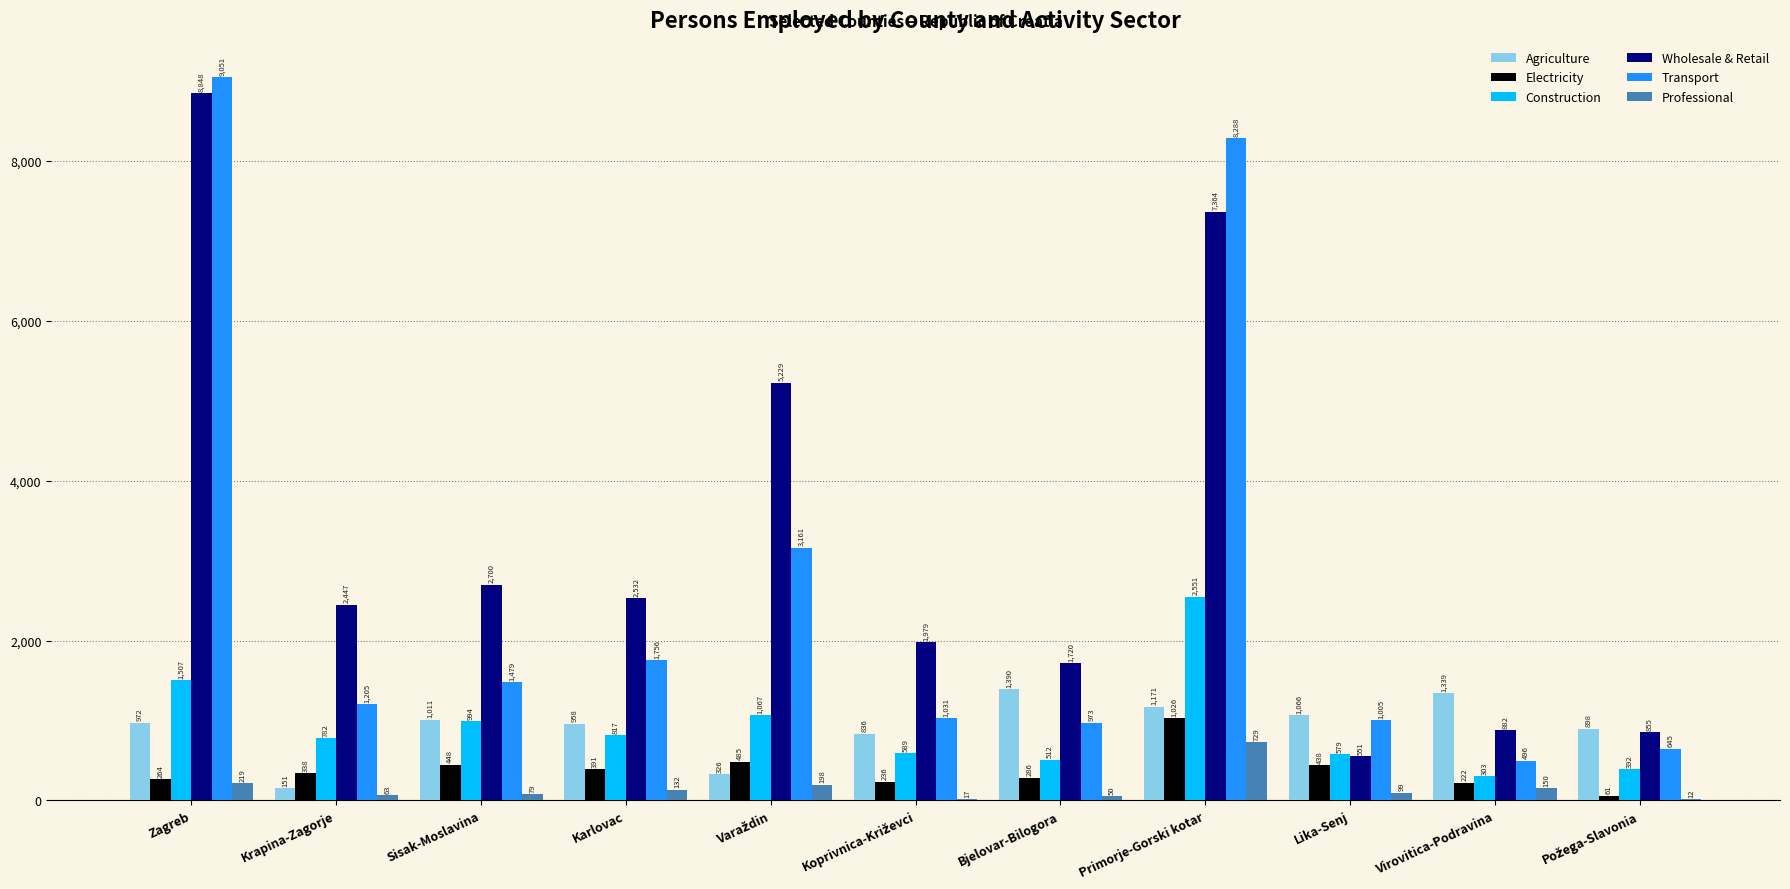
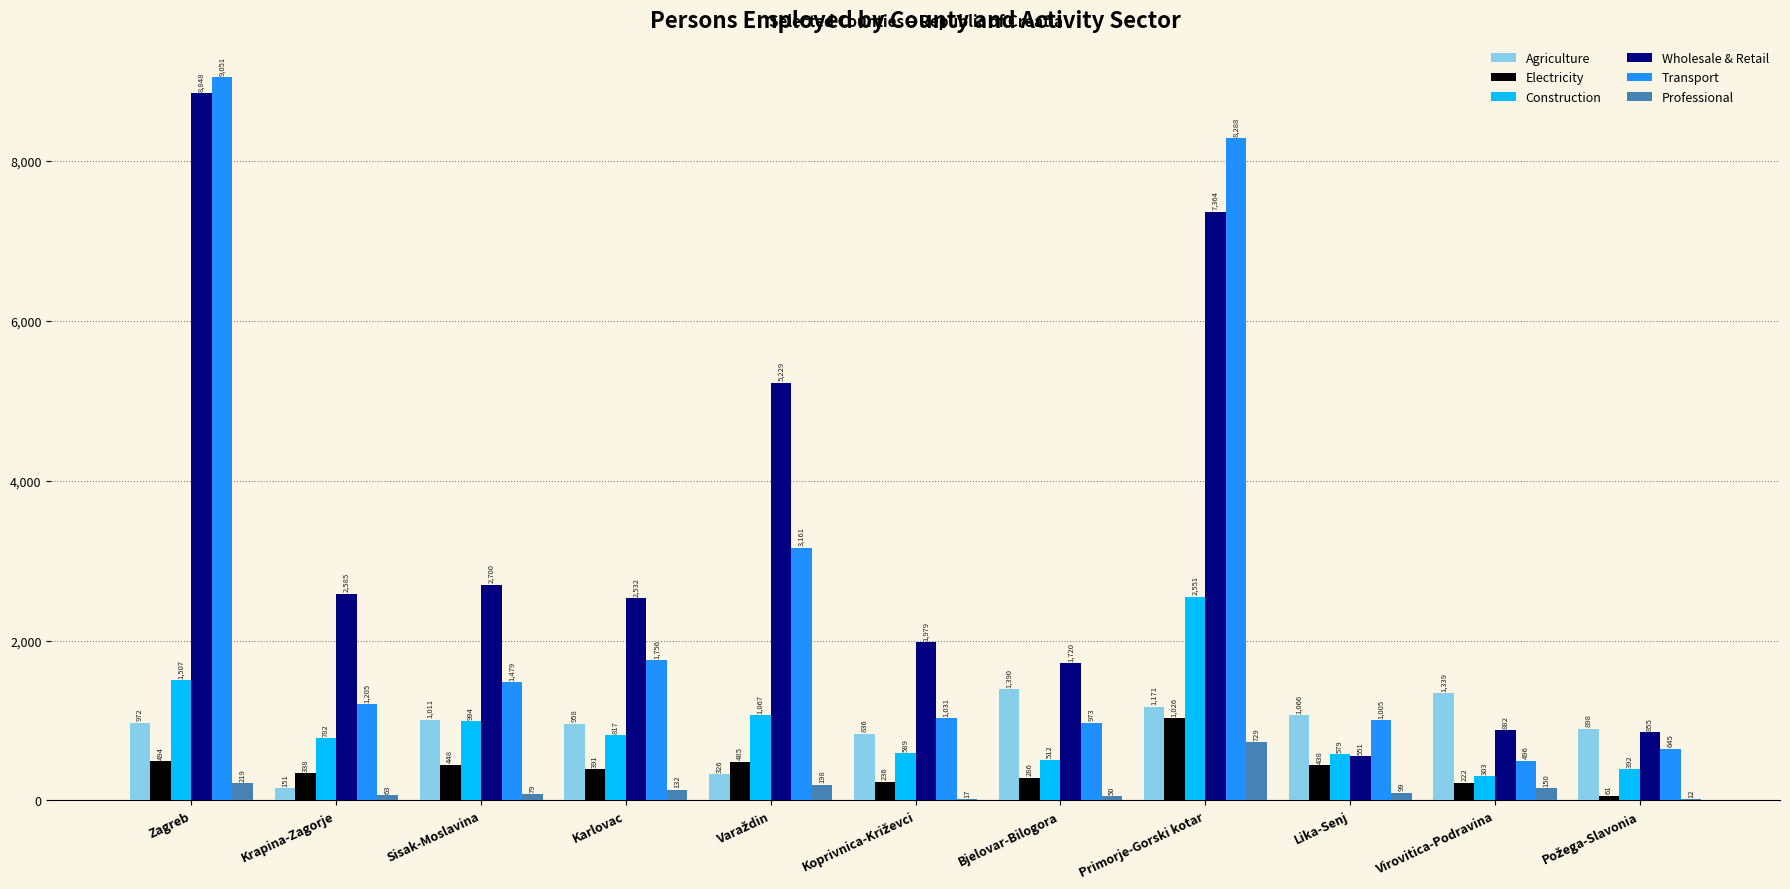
Electricity, Zagreb: 264 -> 494
Wholesale & Retail, Krapina-Zagorje: 2,447 -> 2,585
